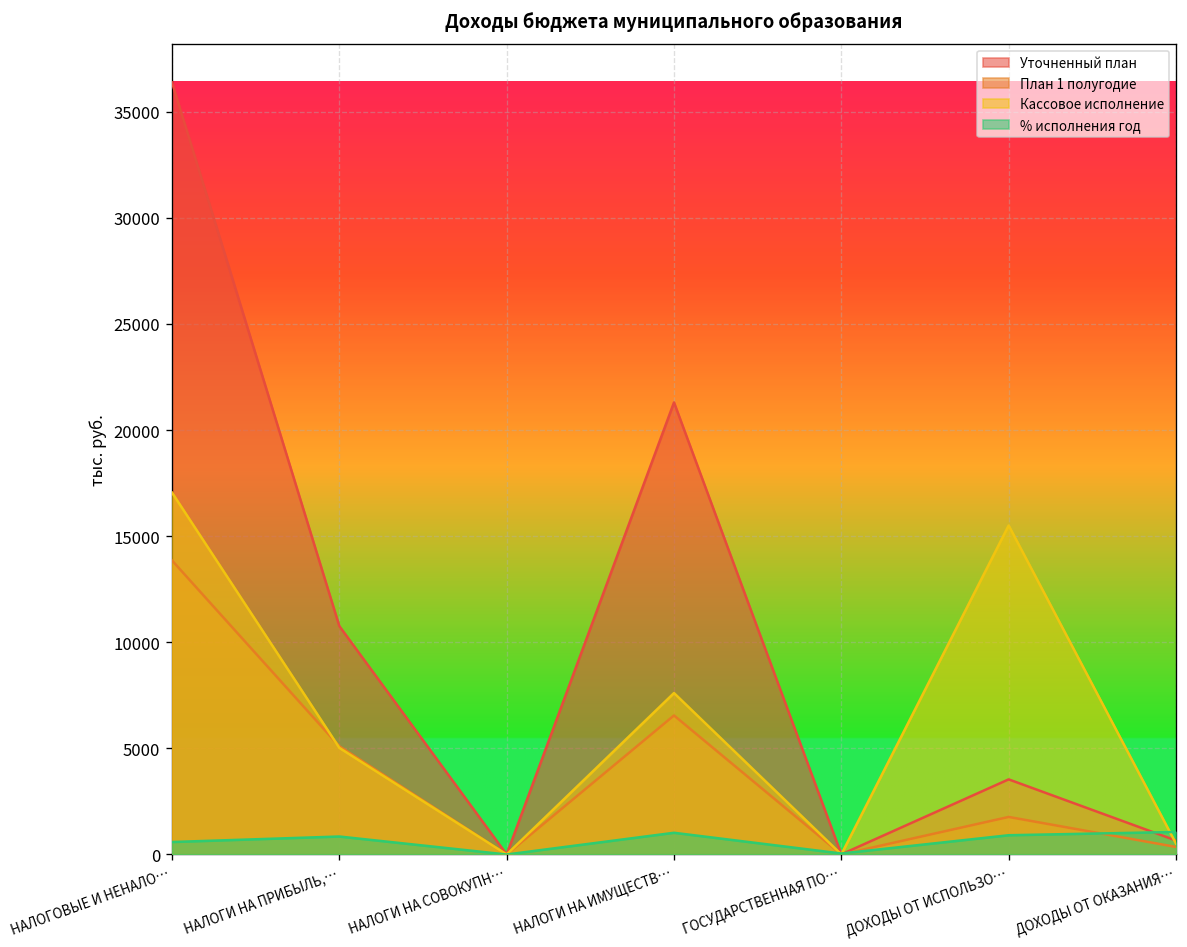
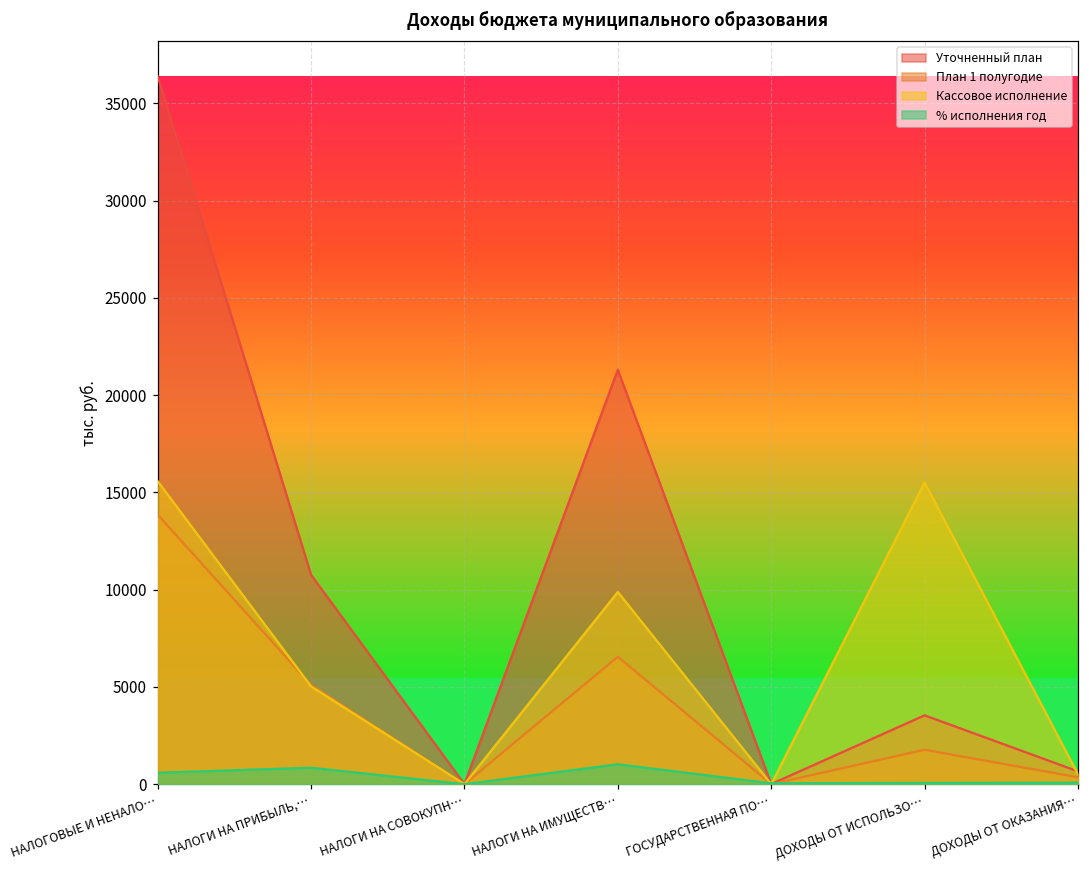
Кассовое исполнение, НАЛОГОВЫЕ И НЕНАЛО…: 17100 -> 15600
Кассовое исполнение, НАЛОГИ НА ИМУЩЕСТВ…: 7600 -> 9900
% исполнения год, ДОХОДЫ ОТ ИСПОЛЬЗО…: 900 -> 100
% исполнения год, ДОХОДЫ ОТ ОКАЗАНИЯ…: 1100 -> 100
